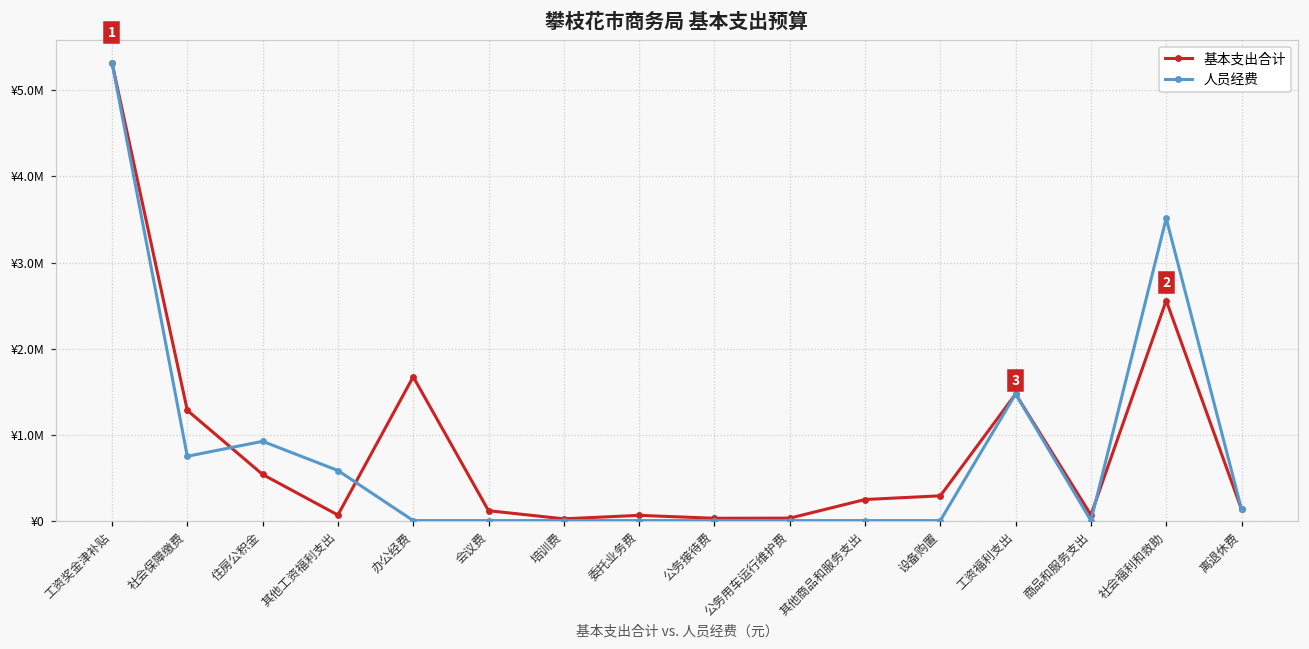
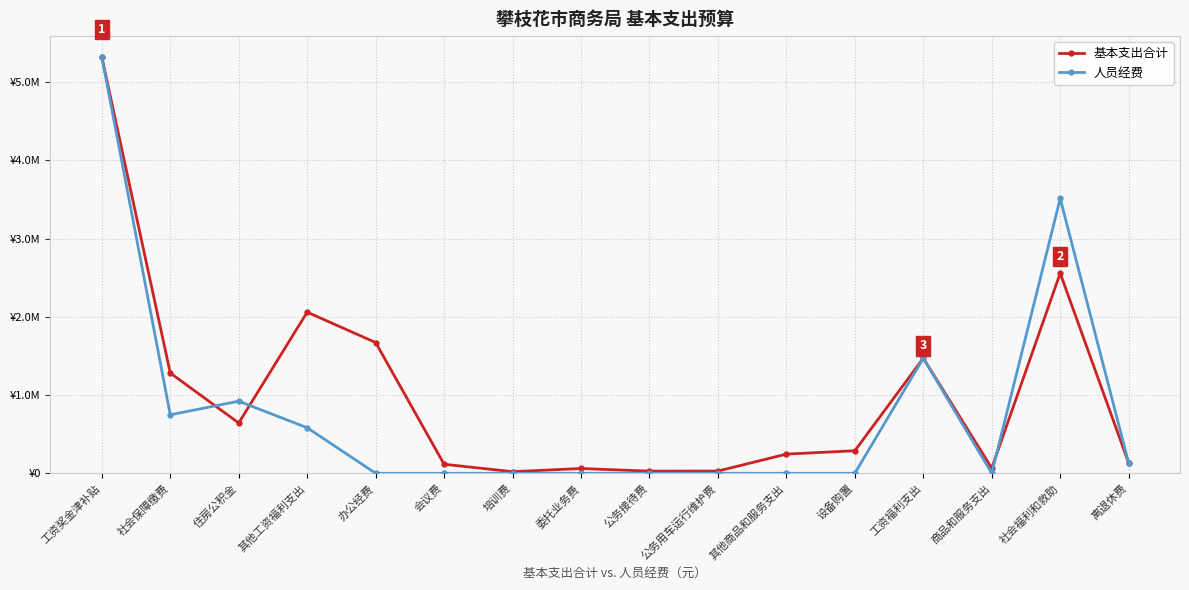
基本支出合计, 住房公积金: ¥500000 -> ¥600000
基本支出合计, 其他工资福利支出: ¥100000 -> ¥2100000
